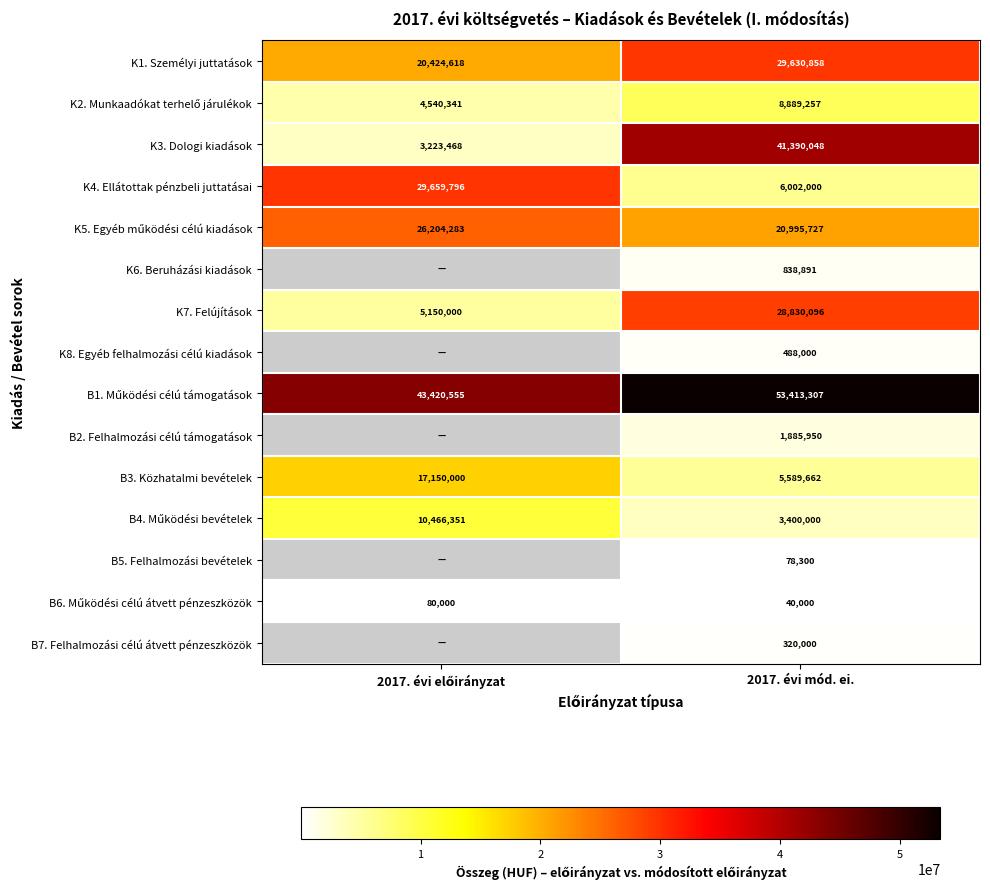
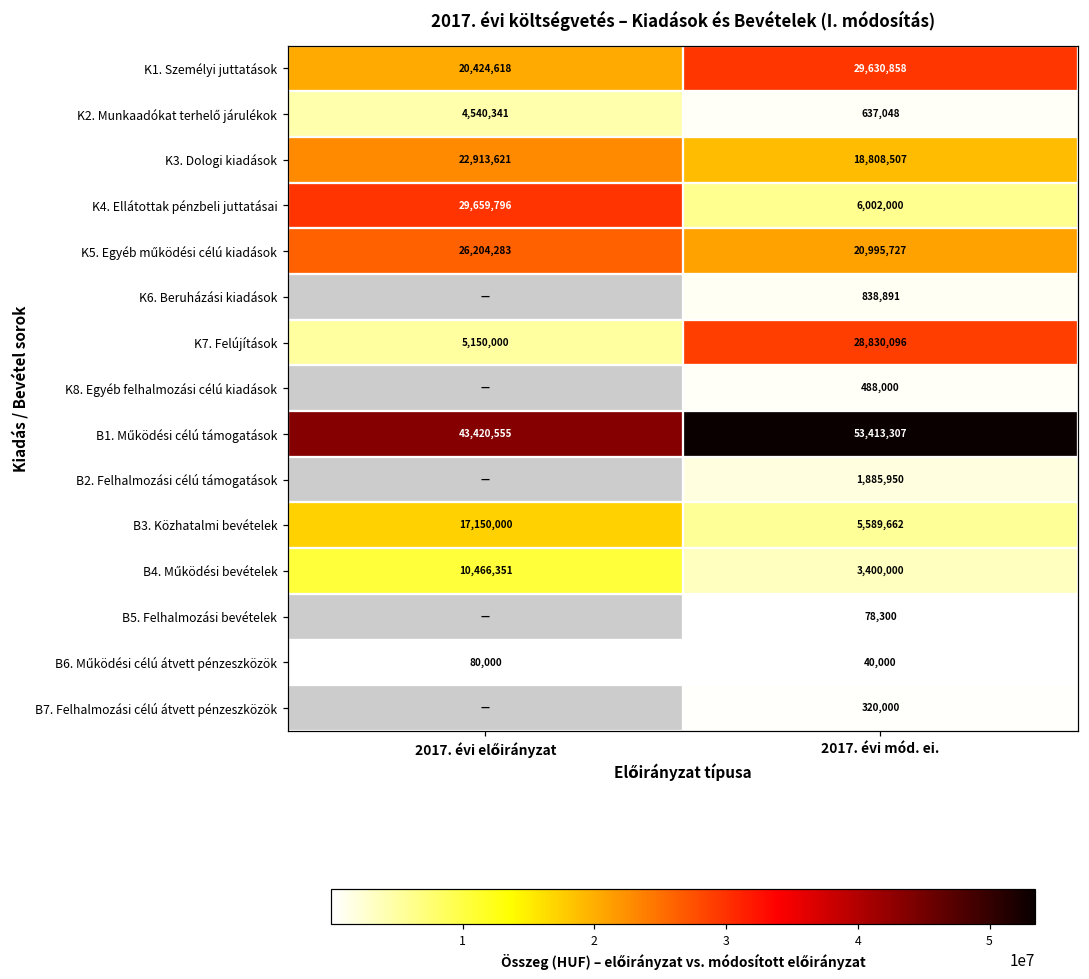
K2. Munkaadókat terhelő járulékok, 2017. évi mód. ei.: 8,889,257 -> 637,048
K3. Dologi kiadások, 2017. évi előirányzat: 3,223,468 -> 22,913,621
K3. Dologi kiadások, 2017. évi mód. ei.: 41,390,048 -> 18,808,507
